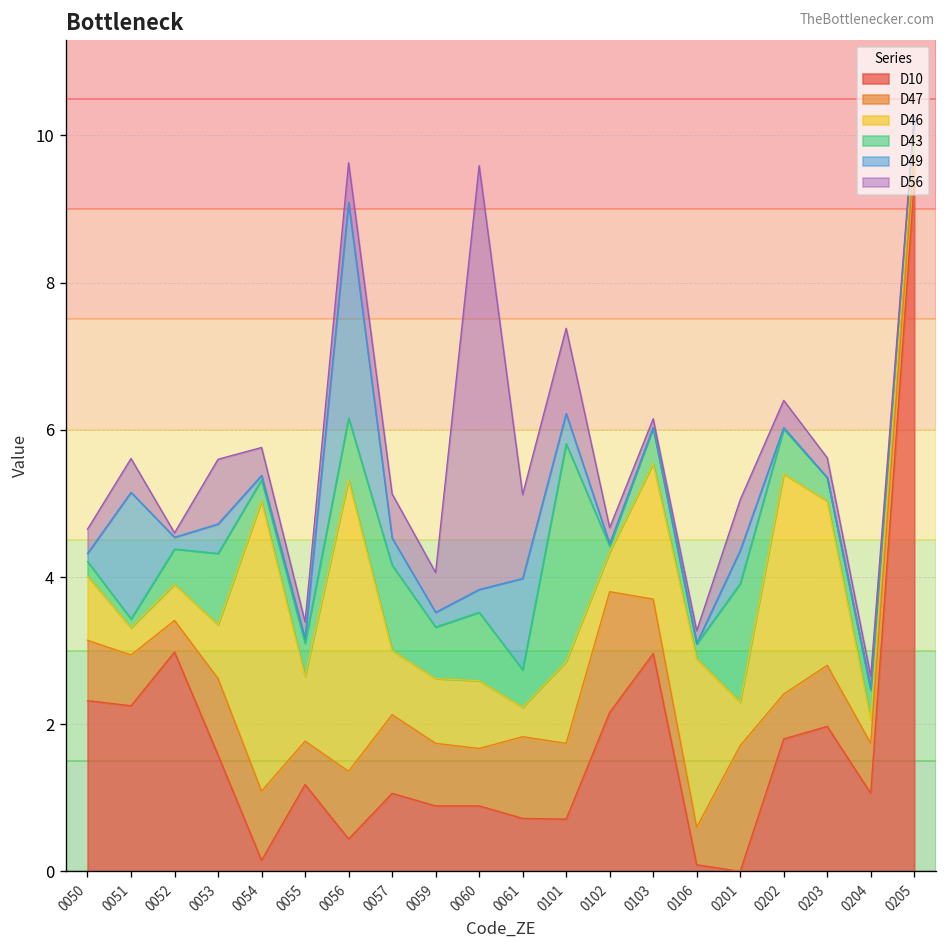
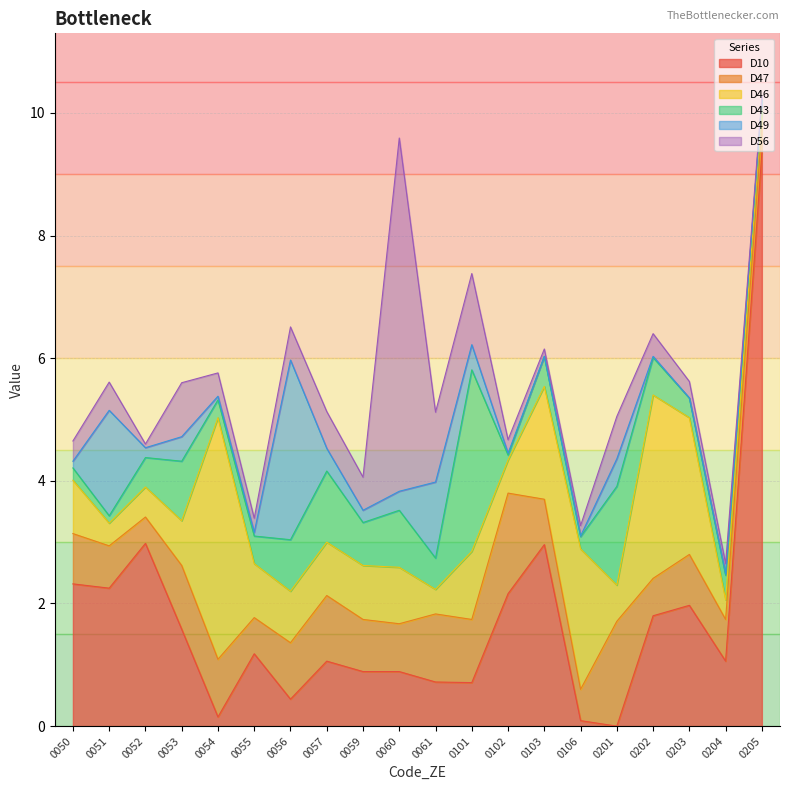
D46, 0056: 4.0 -> 0.8
